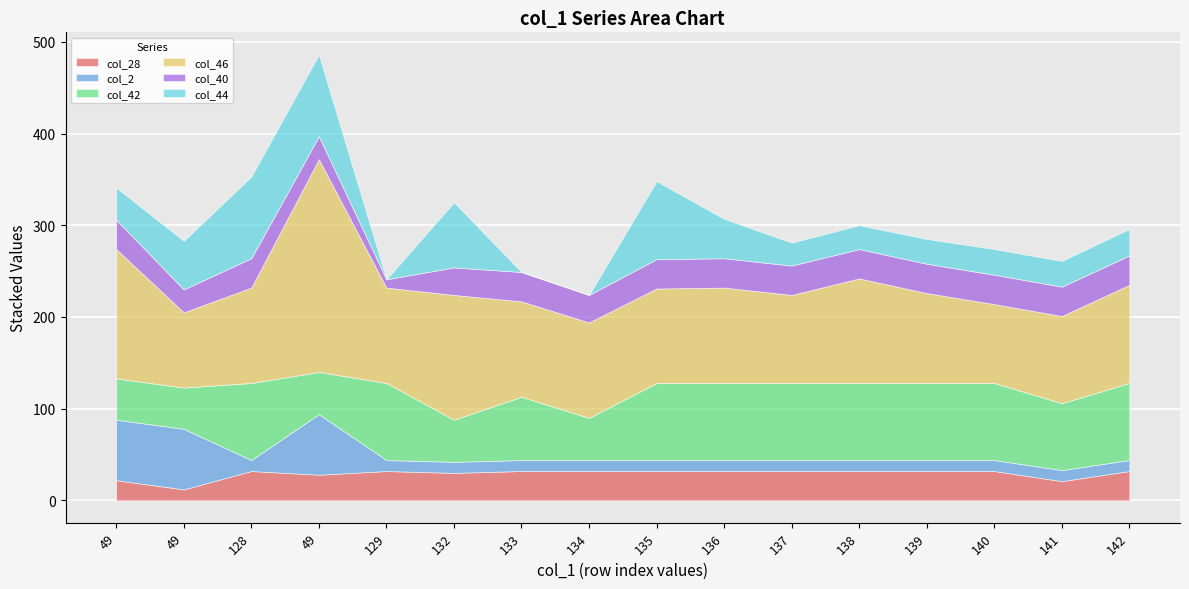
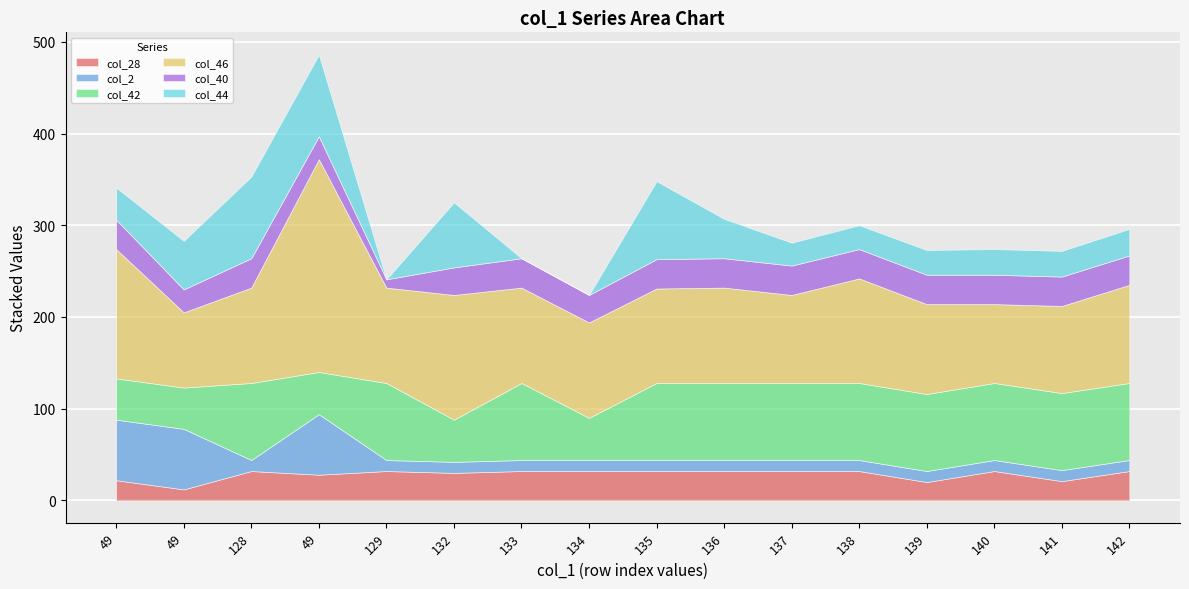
col_42, 133: 70 -> 80
col_28, 139: 30 -> 20
col_42, 141: 70 -> 80
